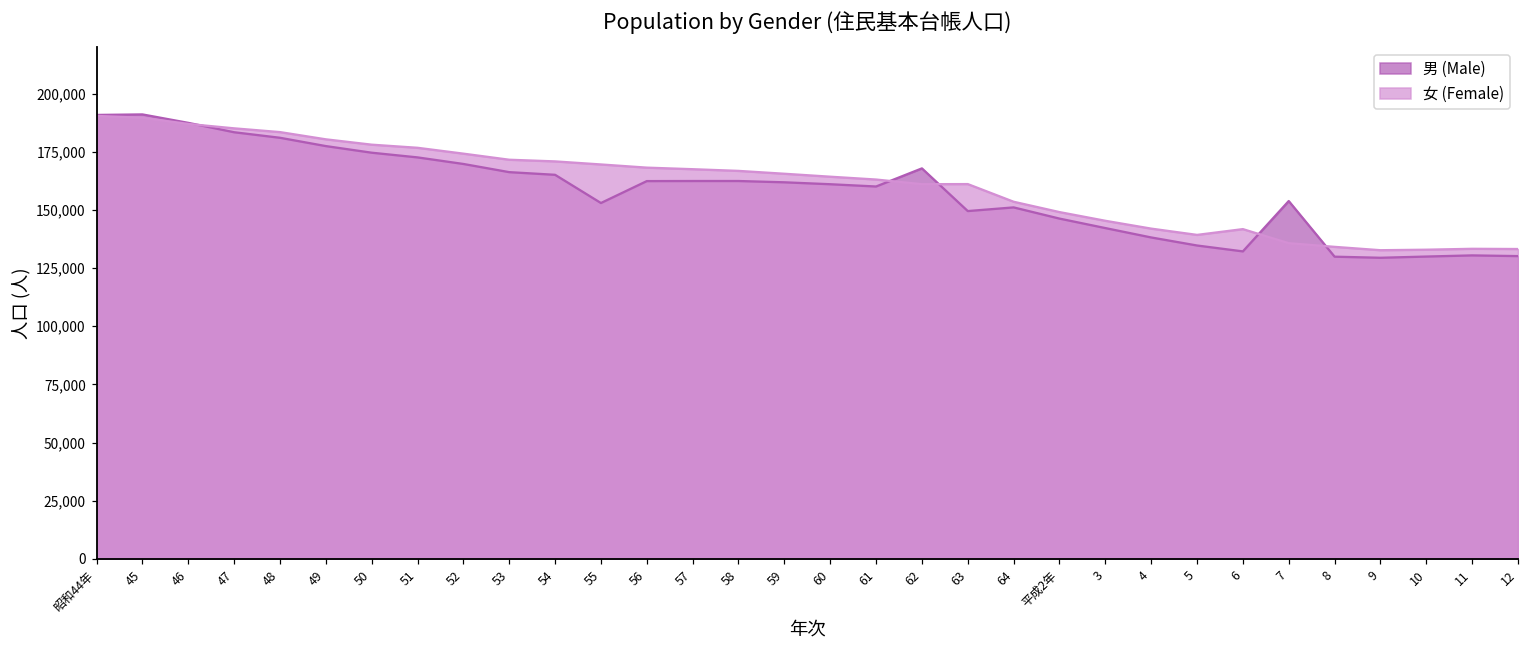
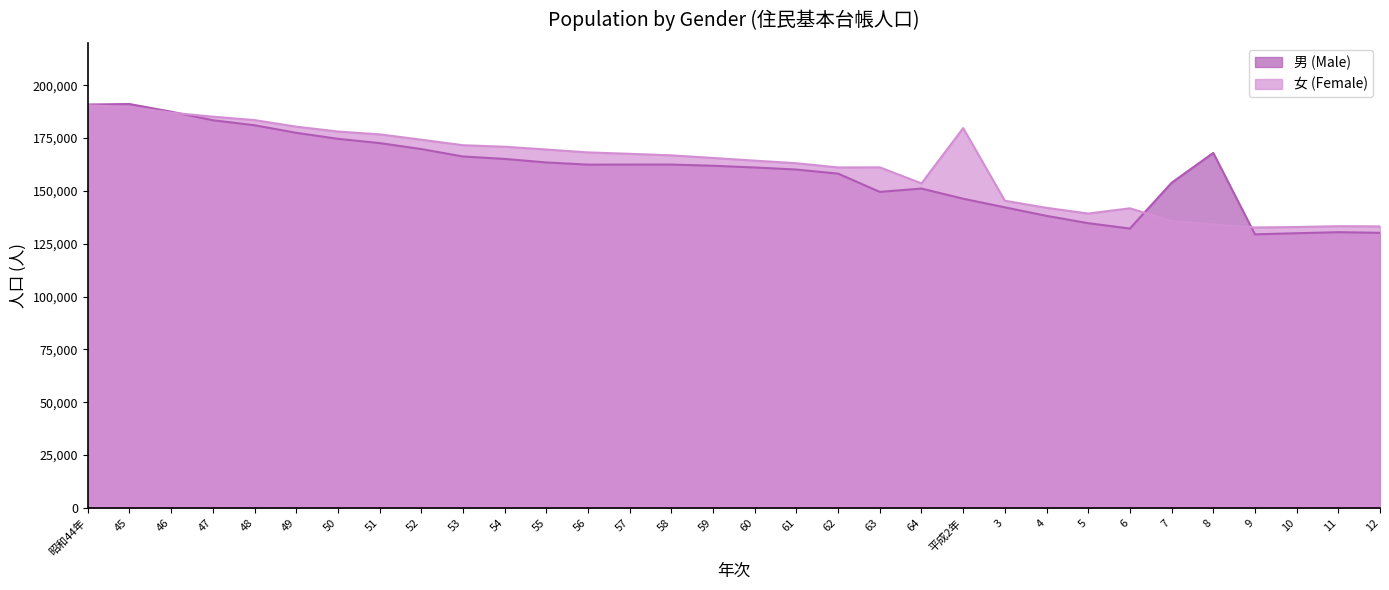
男 (Male), 55: 153,000 -> 163,000
男 (Male), 62: 168,000 -> 158,000
女 (Female), 平成2年: 149,000 -> 180,000
男 (Male), 8: 130,000 -> 168,000
